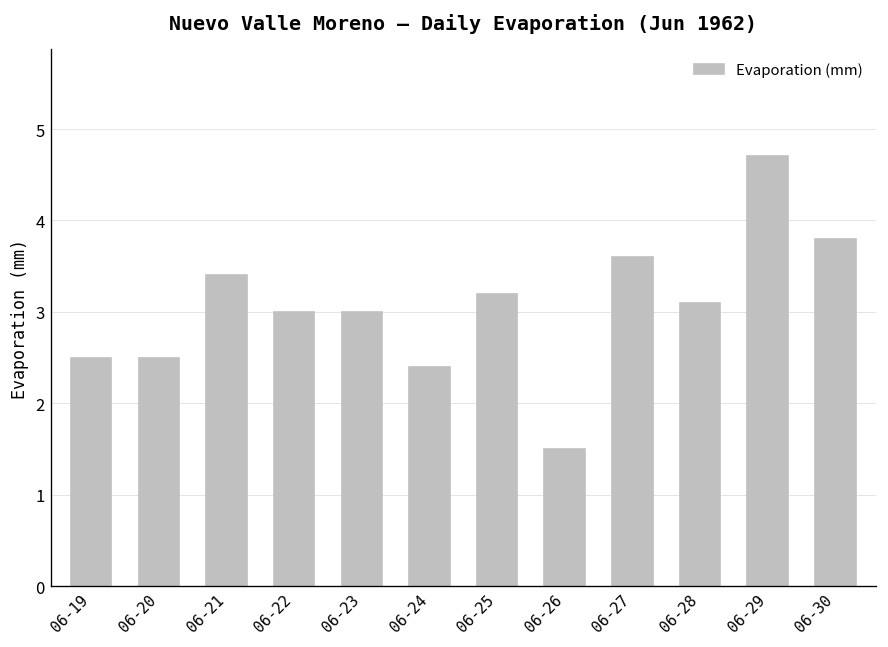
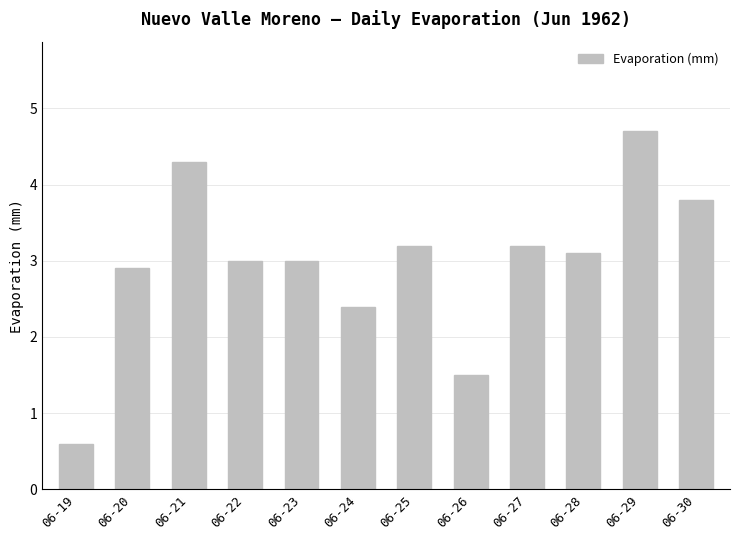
06-19: 2.5 -> 0.6
06-20: 2.5 -> 2.9
06-21: 3.4 -> 4.3
06-27: 3.6 -> 3.2
